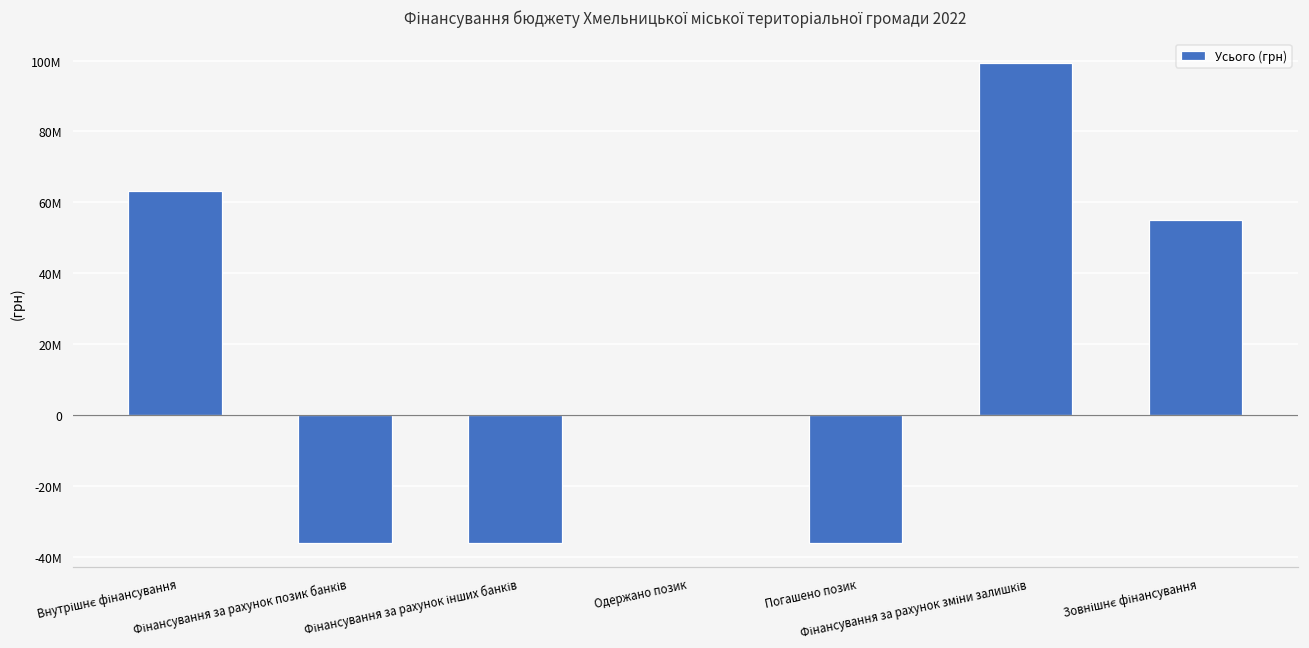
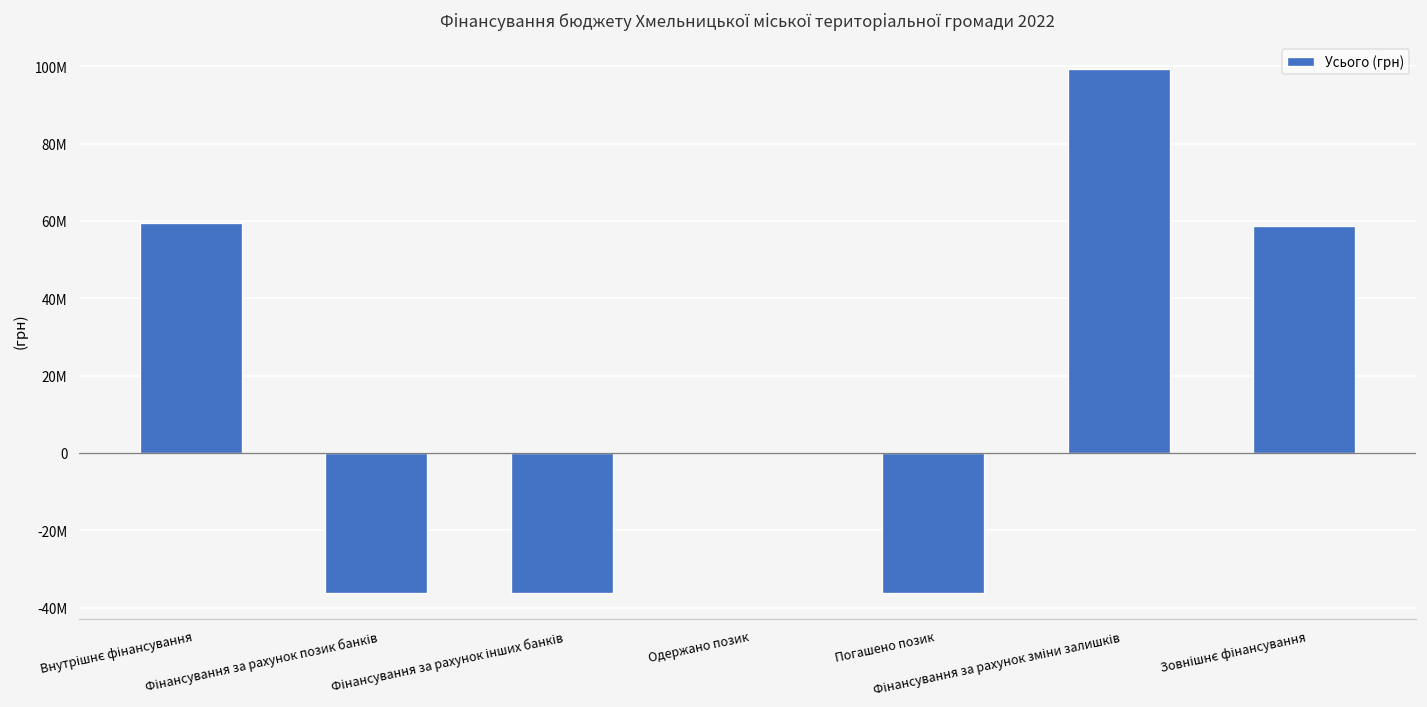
Внутрішнє фінансування: 63000000 -> 59000000
Зовнішнє фінансування: 55000000 -> 59000000
